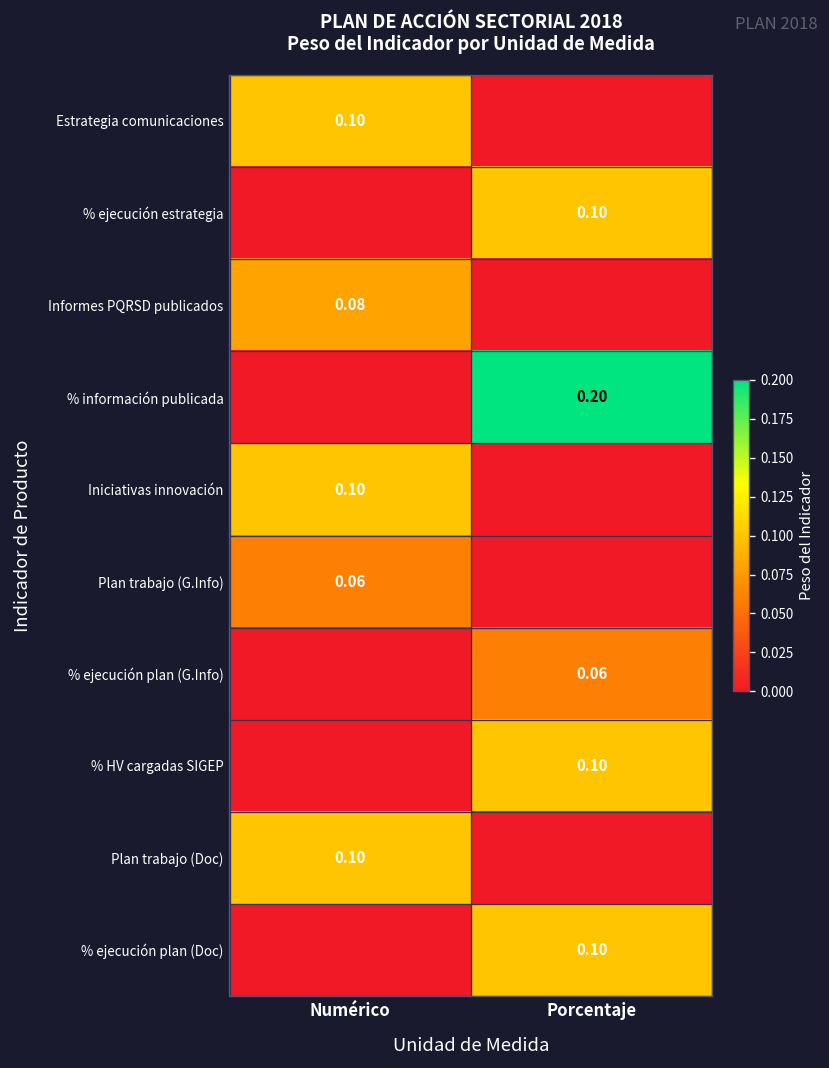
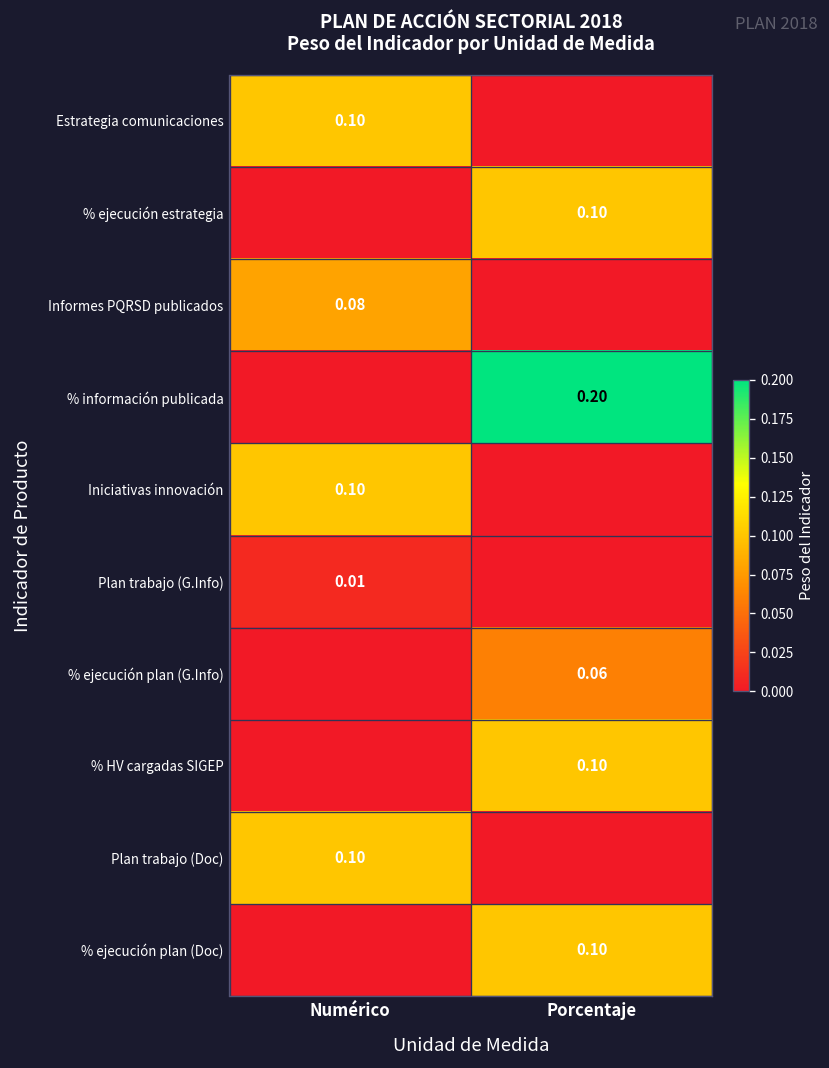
Plan trabajo (G.Info), Numérico: 0.06 -> 0.01
